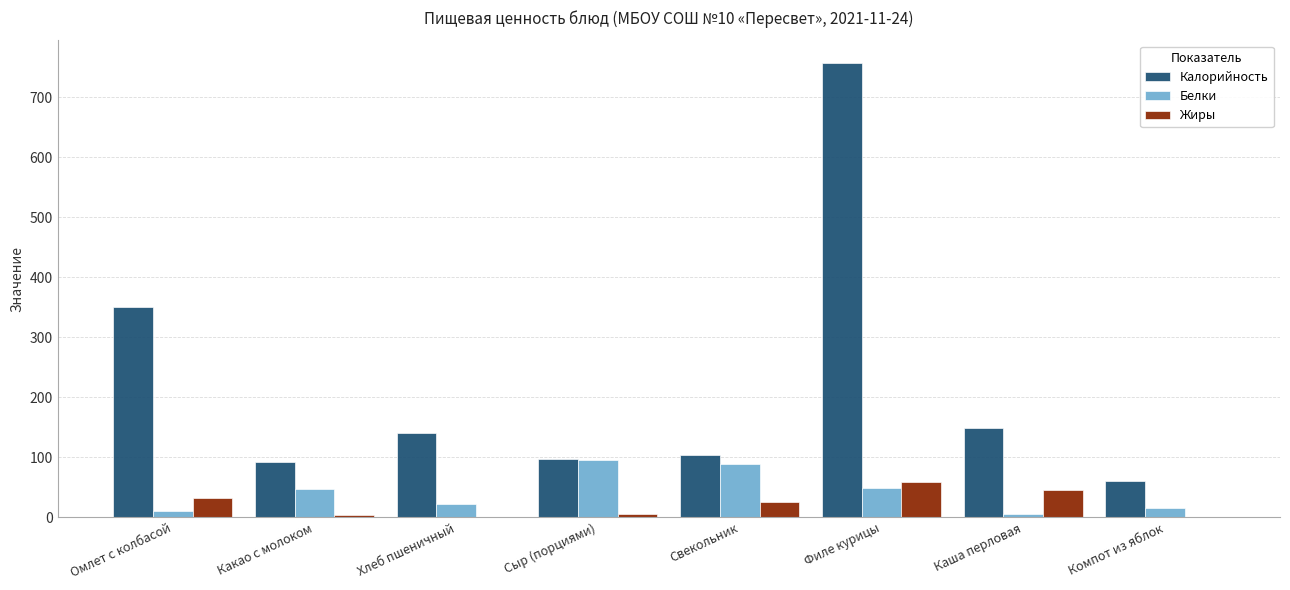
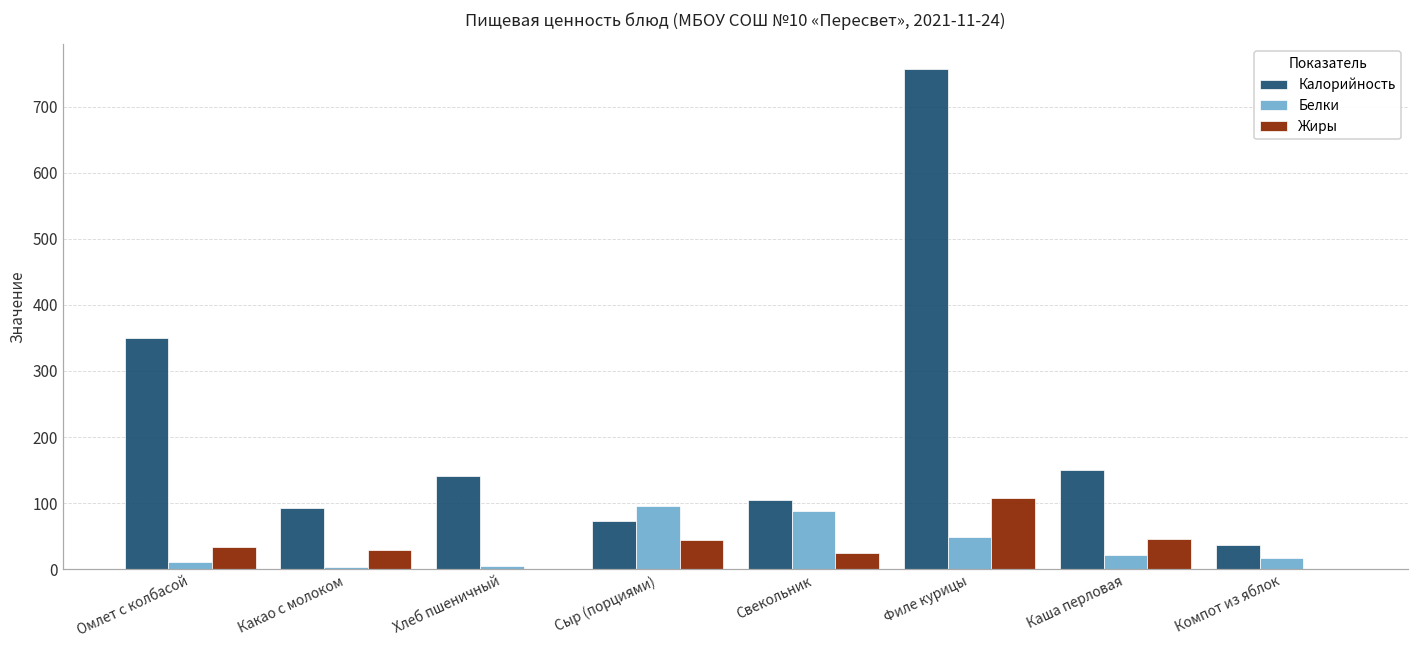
Белки, Какао с молоком: 50 -> 0
Жиры, Какао с молоком: 0 -> 30
Белки, Хлеб пшеничный: 20 -> 0
Калорийность, Сыр (порциями): 100 -> 70
Жиры, Сыр (порциями): 10 -> 40
Жиры, Филе курицы: 60 -> 110
Белки, Каша перловая: 0 -> 20
Калорийность, Компот из яблок: 60 -> 40
